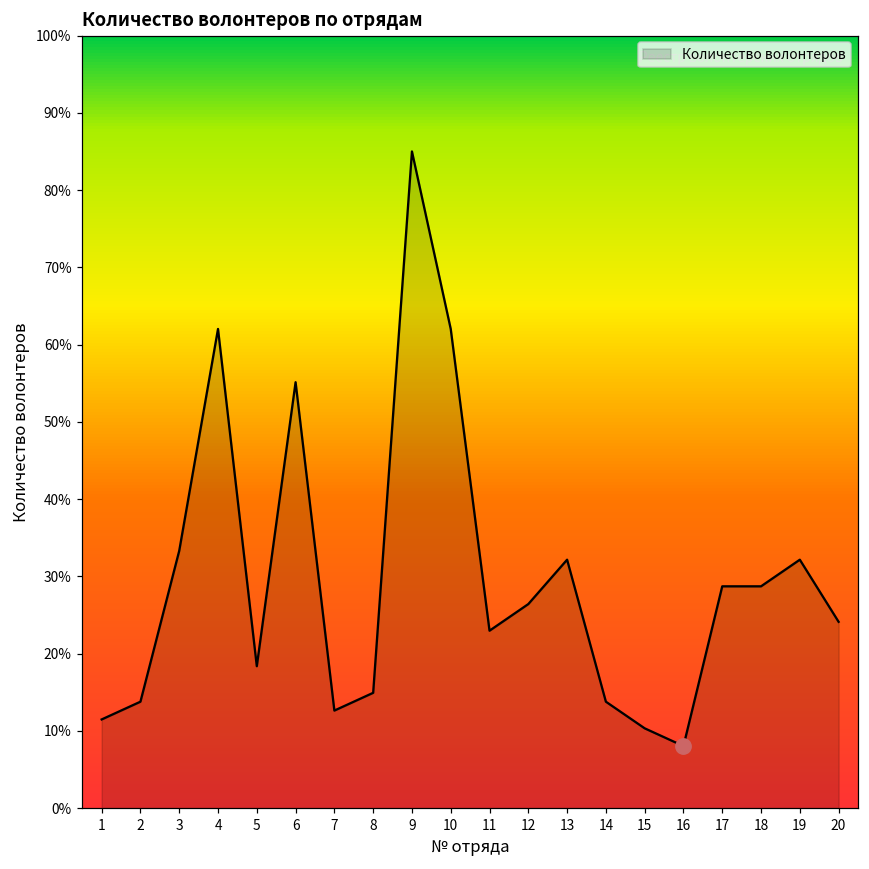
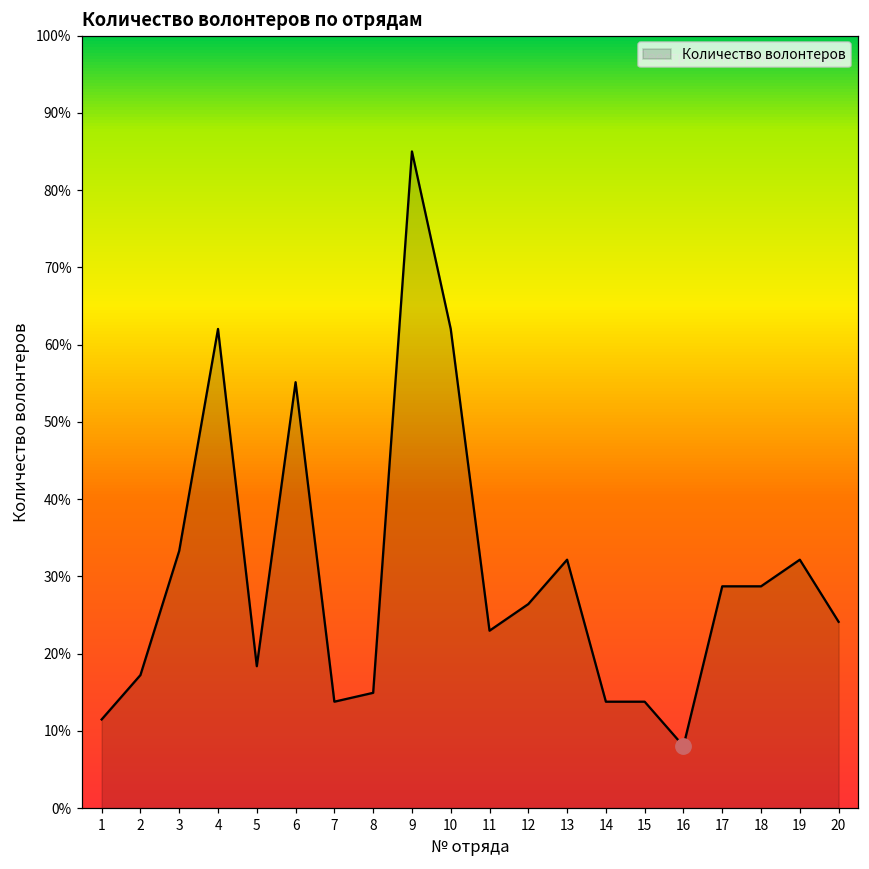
Количество волонтеров, 2: 14% -> 17%
Количество волонтеров, 7: 13% -> 14%
Количество волонтеров, 15: 10% -> 14%
